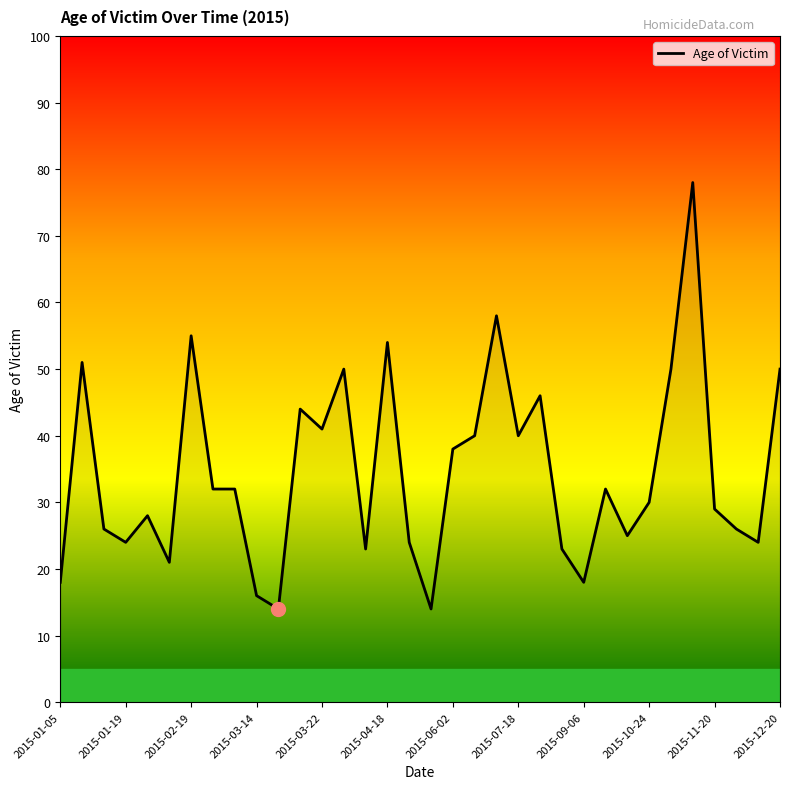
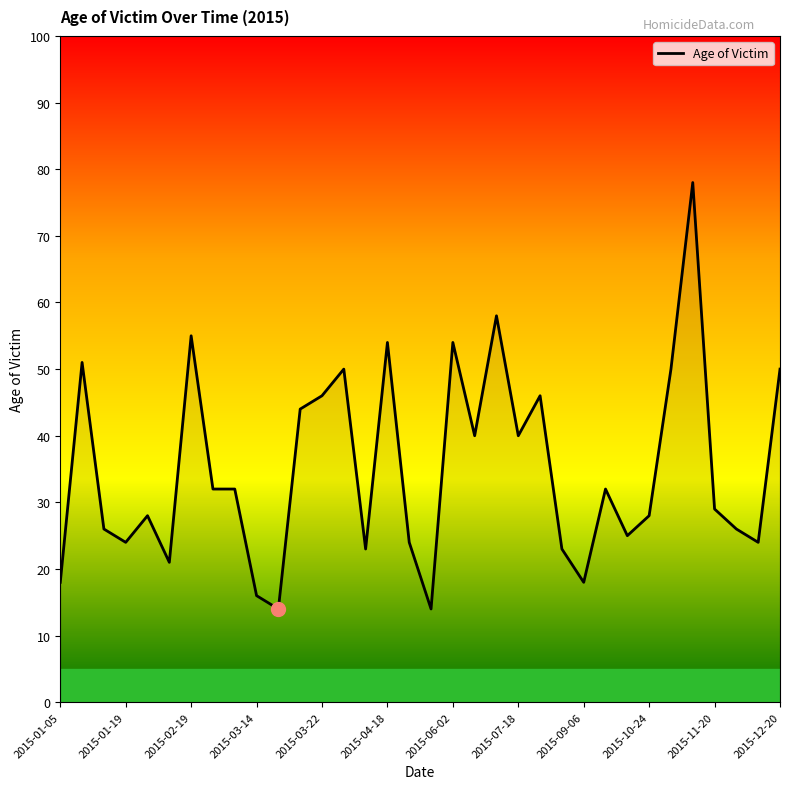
Age of Victim, 2015-03-22: 41 -> 46
Age of Victim, 2015-06-02: 38 -> 54
Age of Victim, 2015-10-24: 30 -> 28
